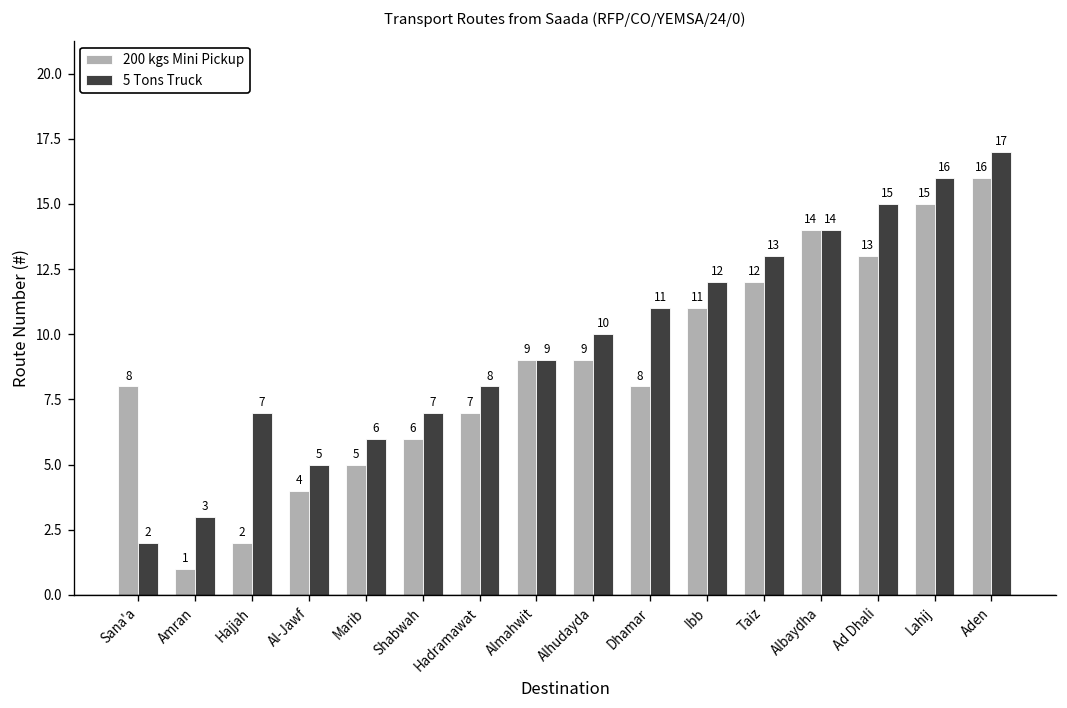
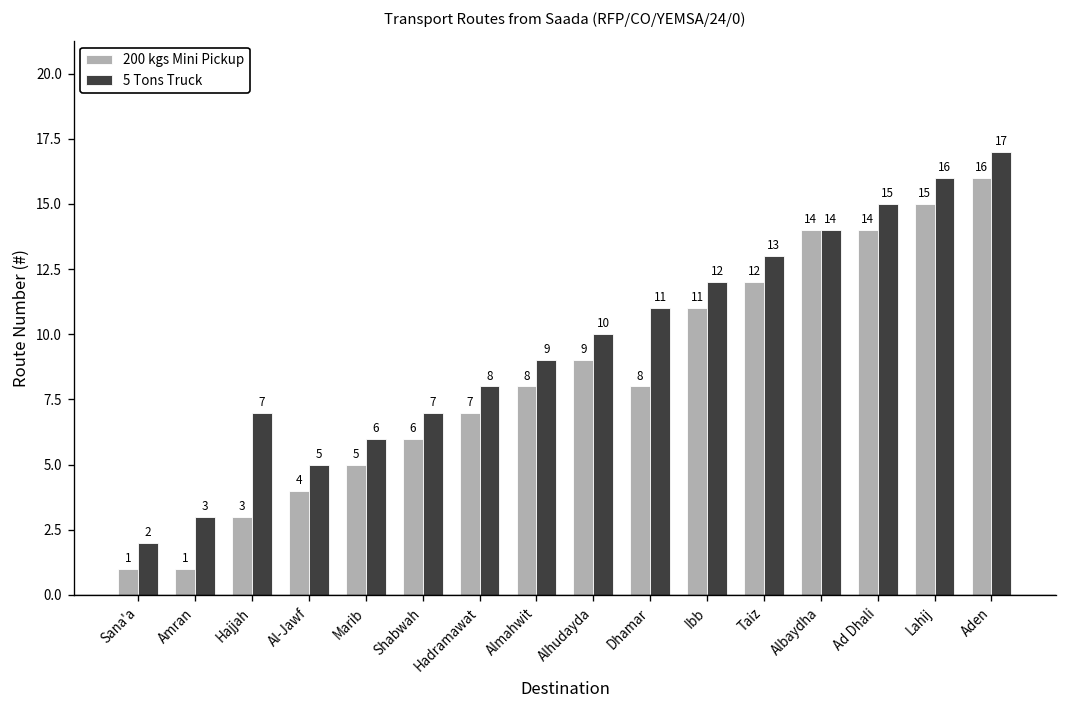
200 kgs Mini Pickup, Sana'a: 8 -> 1
200 kgs Mini Pickup, Hajjah: 2 -> 3
200 kgs Mini Pickup, Almahwit: 9 -> 8
200 kgs Mini Pickup, Ad Dhali: 13 -> 14
